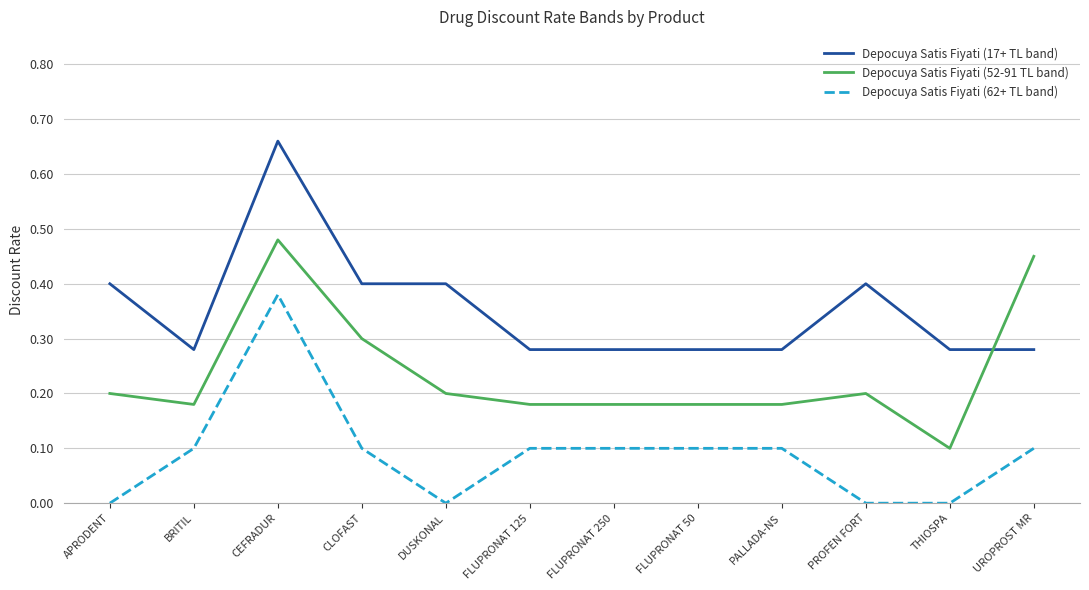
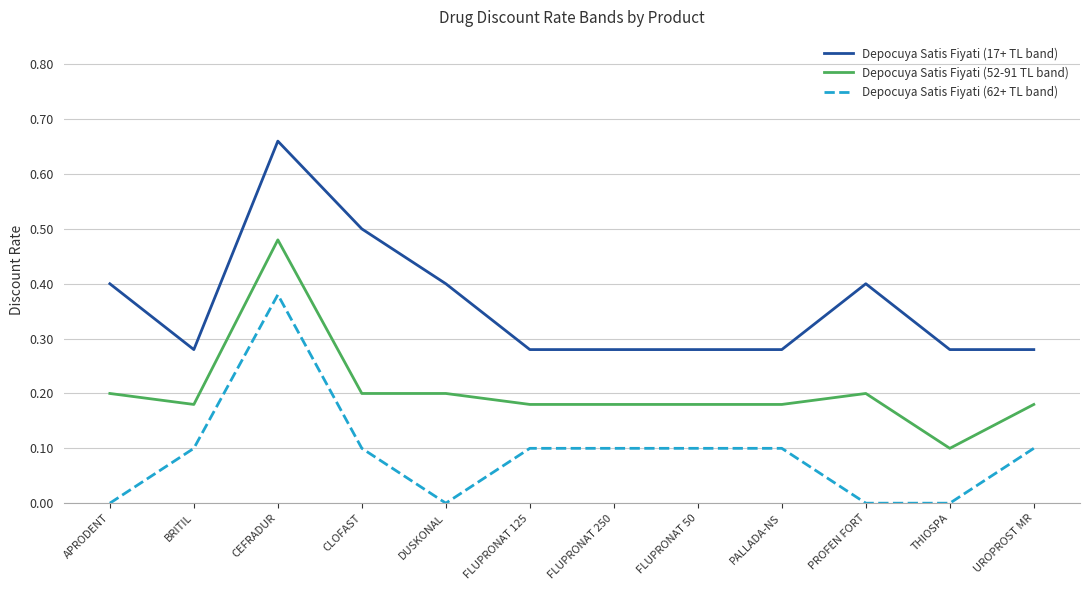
Depocuya Satis Fiyati (17+ TL band), CLOFAST: 0.4 -> 0.5
Depocuya Satis Fiyati (52-91 TL band), CLOFAST: 0.3 -> 0.2
Depocuya Satis Fiyati (52-91 TL band), UROPROST MR: 0.45 -> 0.18
